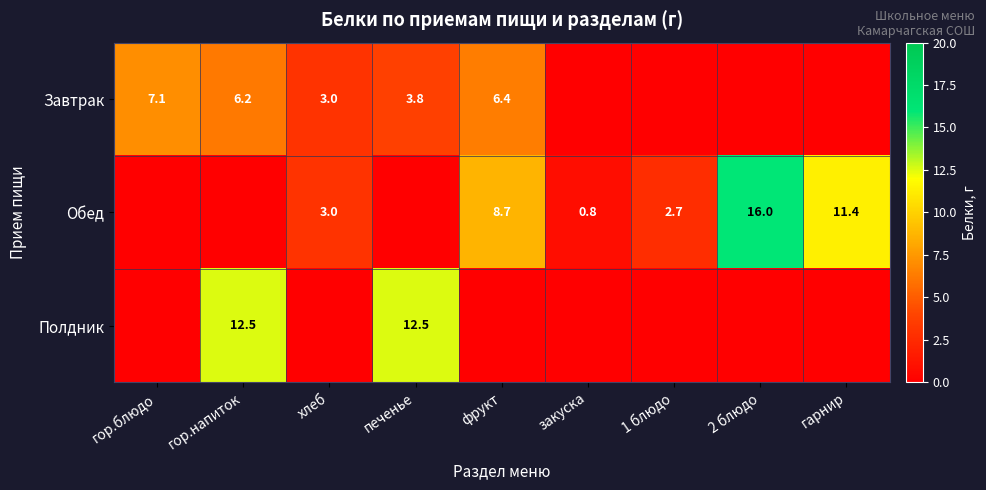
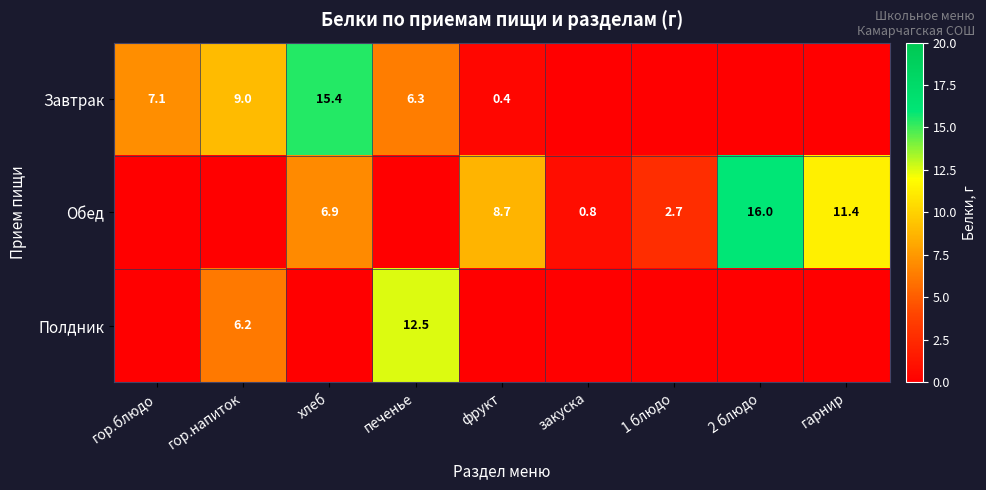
Завтрак, гор.напиток: 6.2 -> 9.0
Завтрак, хлеб: 3.0 -> 15.4
Завтрак, печенье: 3.8 -> 6.3
Завтрак, фрукт: 6.4 -> 0.4
Обед, хлеб: 3.0 -> 6.9
Полдник, гор.напиток: 12.5 -> 6.2
